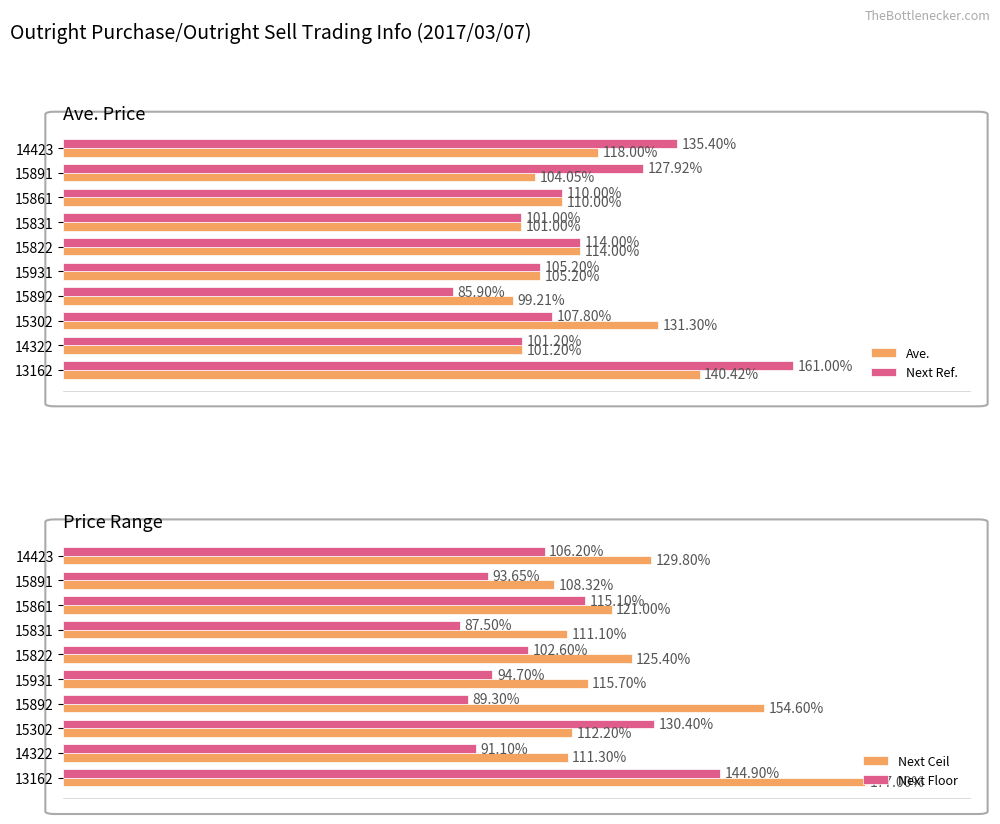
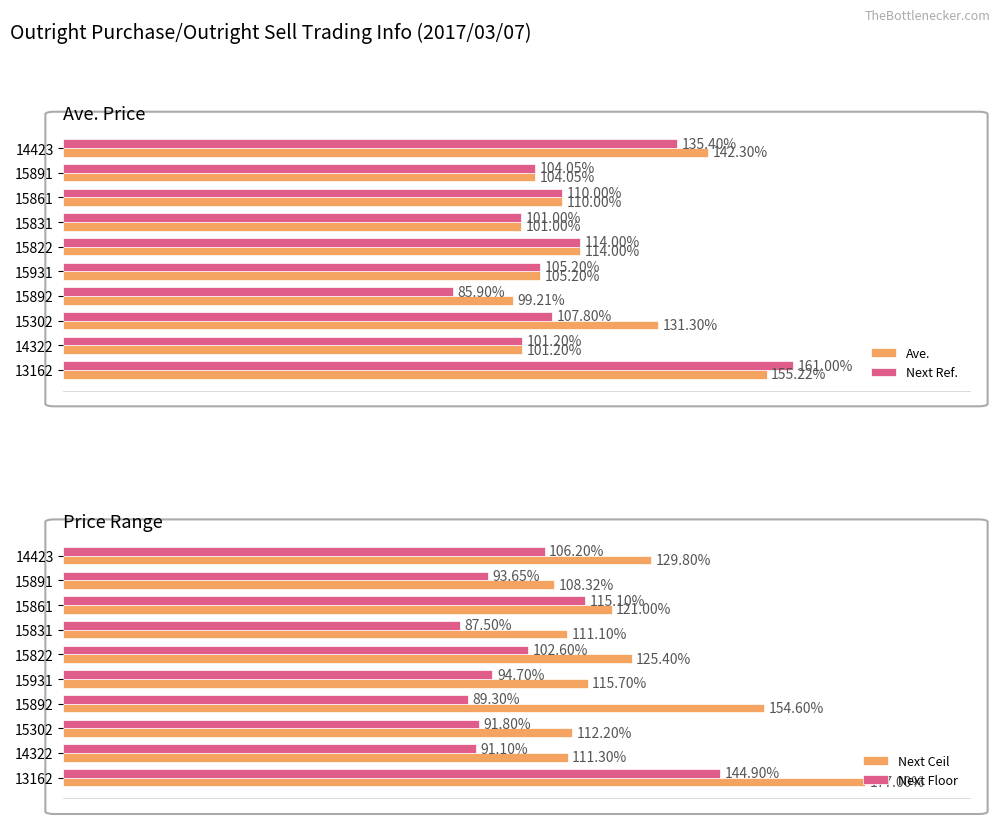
Ave. Price, Ave., 14423: 118.00% -> 142.30%
Ave. Price, Next Ref., 15891: 127.92% -> 104.05%
Ave. Price, Ave., 13162: 140.42% -> 155.22%
Price Range, Next Floor, 15302: 130.40% -> 91.80%
